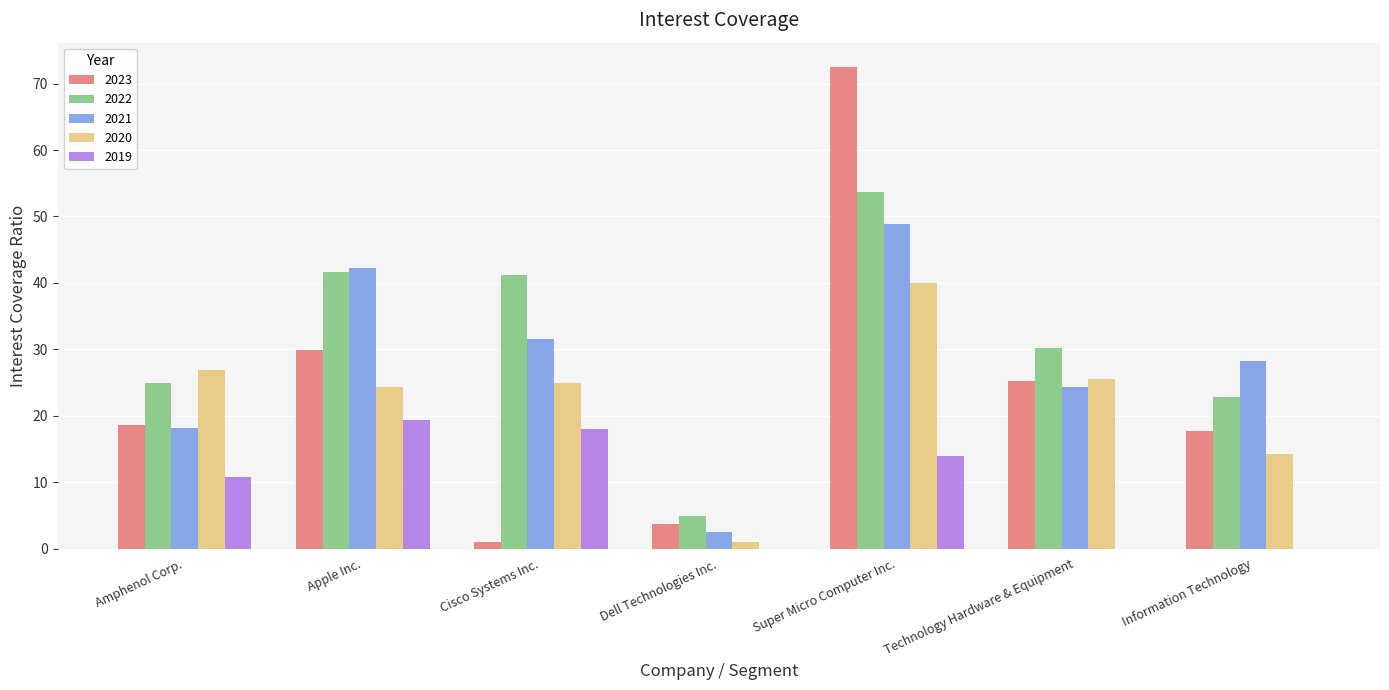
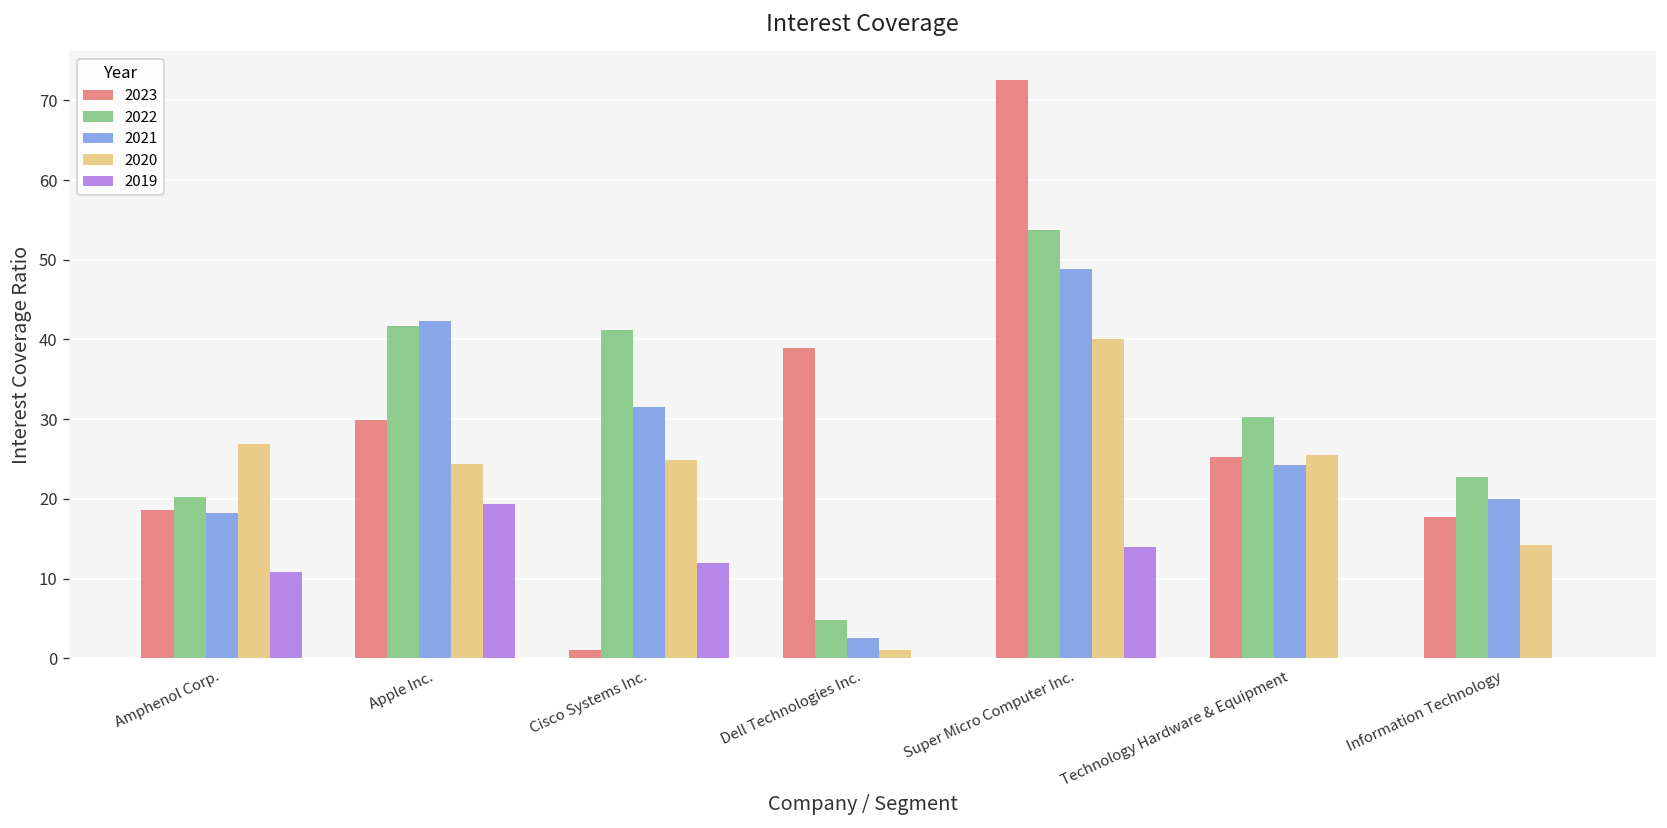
2022, Amphenol Corp.: 25 -> 20
2019, Cisco Systems Inc.: 18 -> 12
2023, Dell Technologies Inc.: 4 -> 39
2021, Information Technology: 28 -> 20
